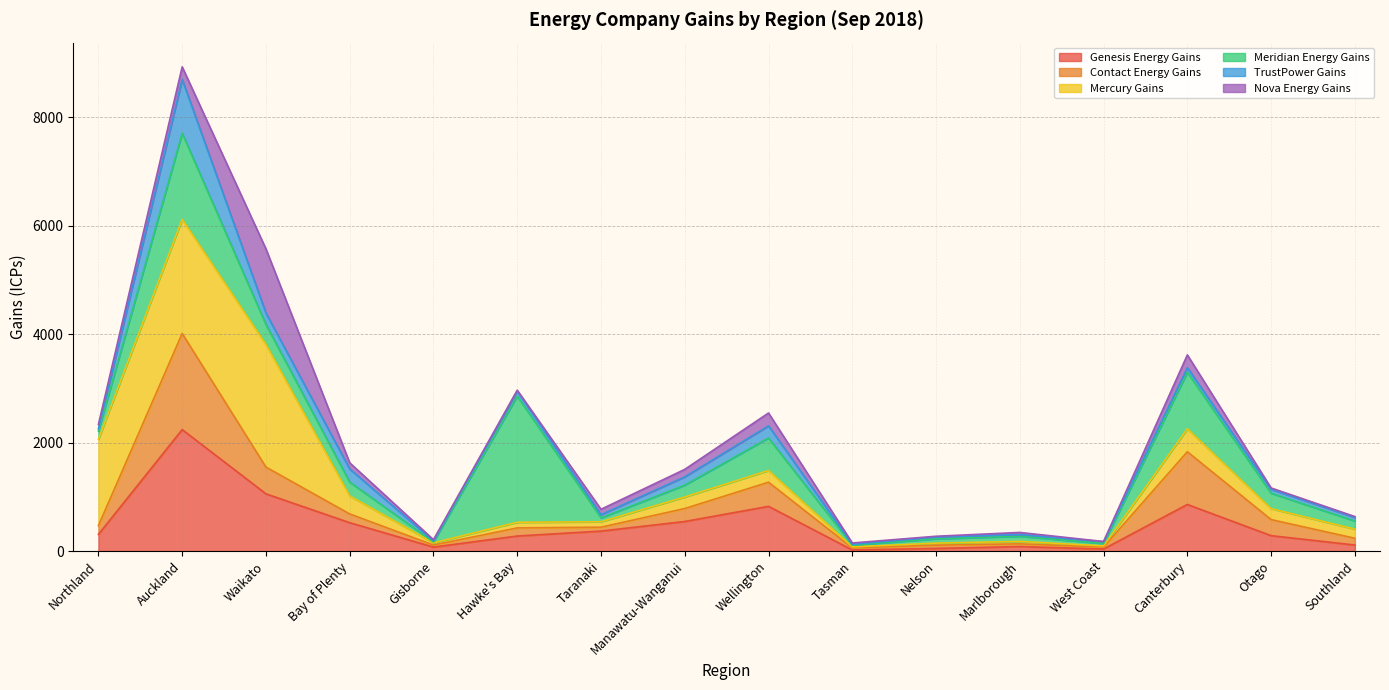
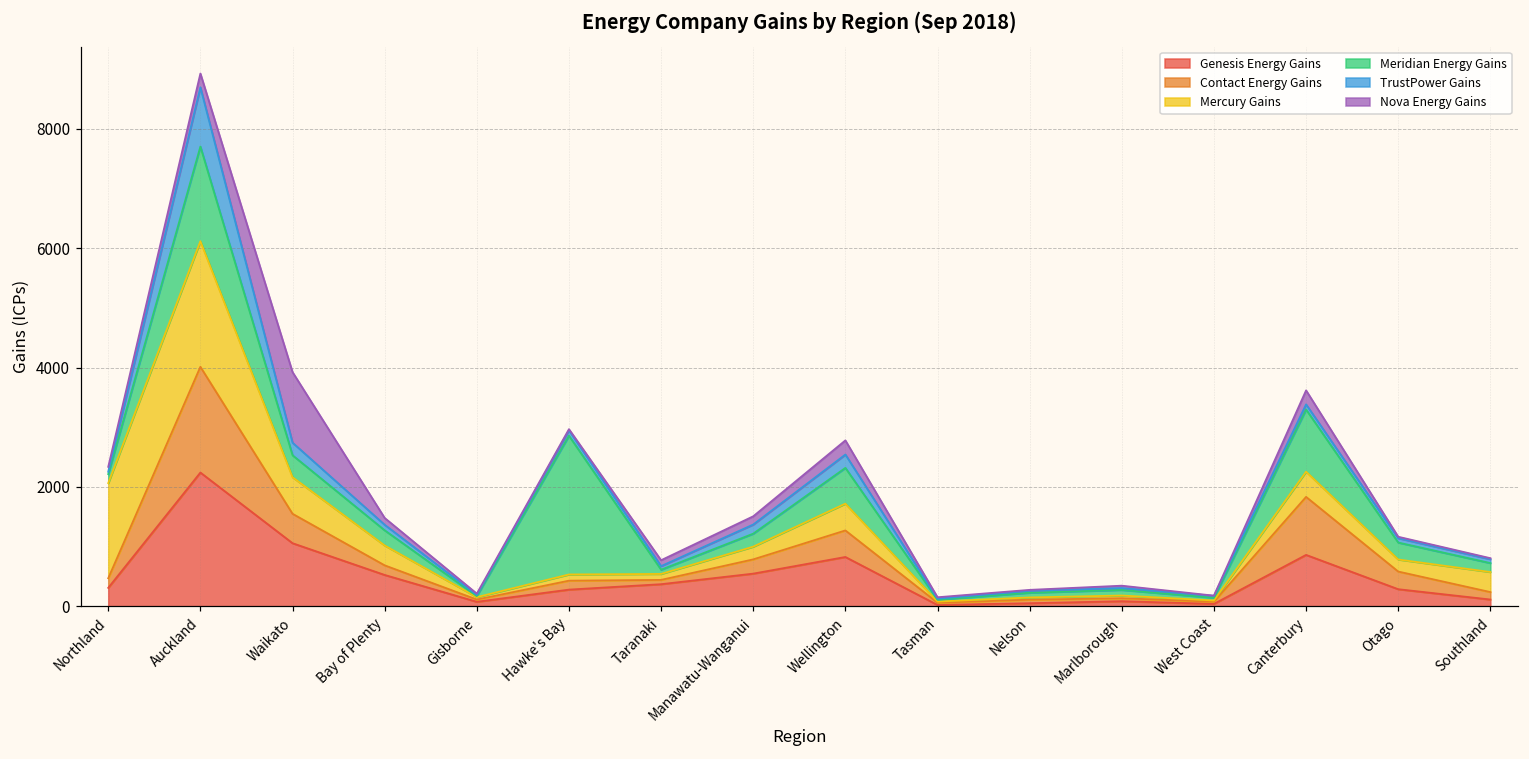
Mercury Gains, Waikato: 2300 -> 600
TrustPower Gains, Bay of Plenty: 200 -> 100
Mercury Gains, Wellington: 200 -> 400
Mercury Gains, Southland: 200 -> 300
